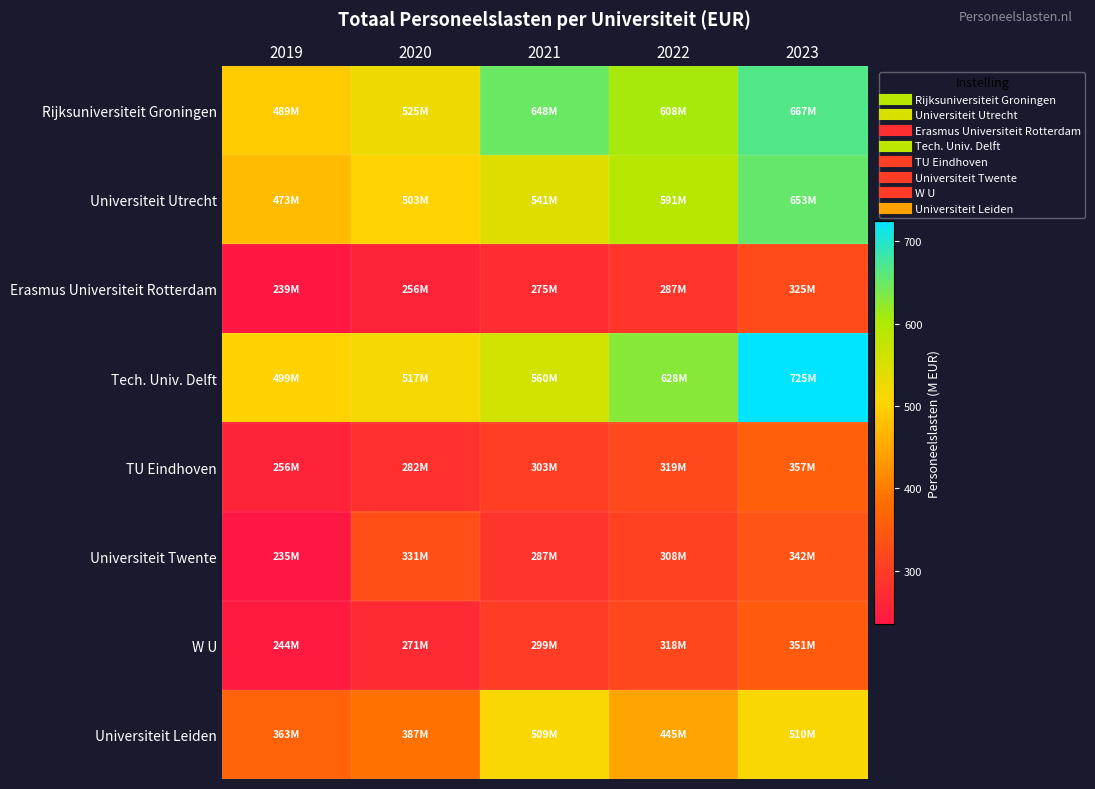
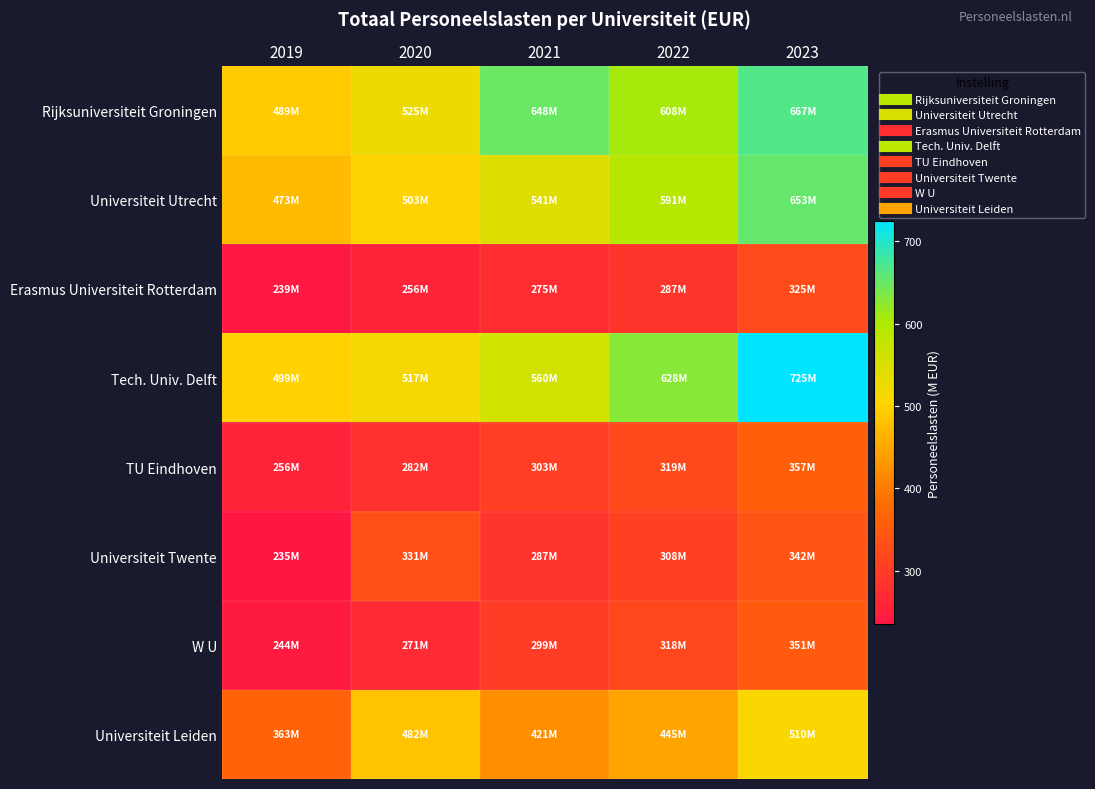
Universiteit Leiden, 2020: 387M -> 482M
Universiteit Leiden, 2021: 509M -> 421M
